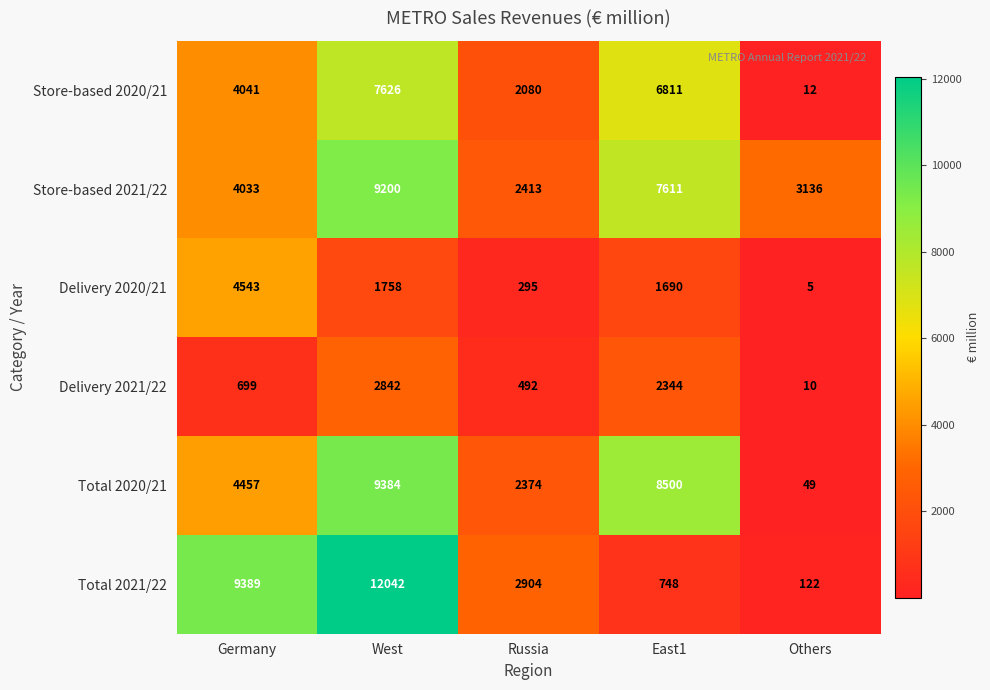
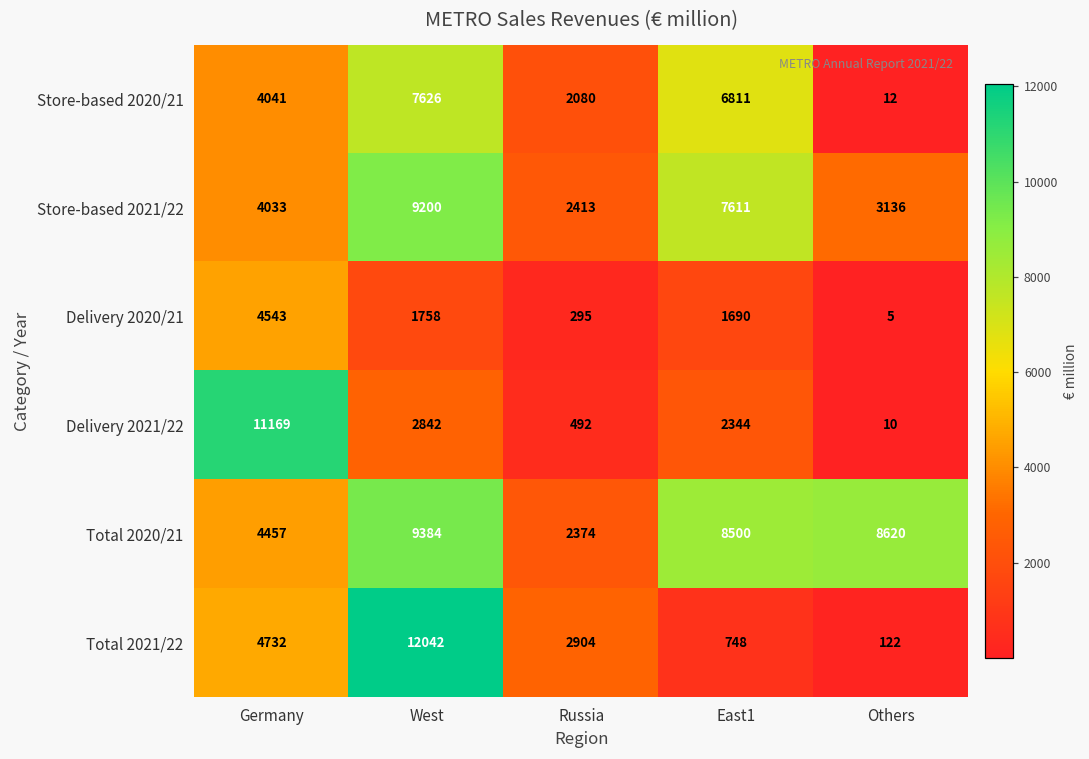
Delivery 2021/22, Germany: 699 -> 11169
Total 2020/21, Others: 49 -> 8620
Total 2021/22, Germany: 9389 -> 4732
